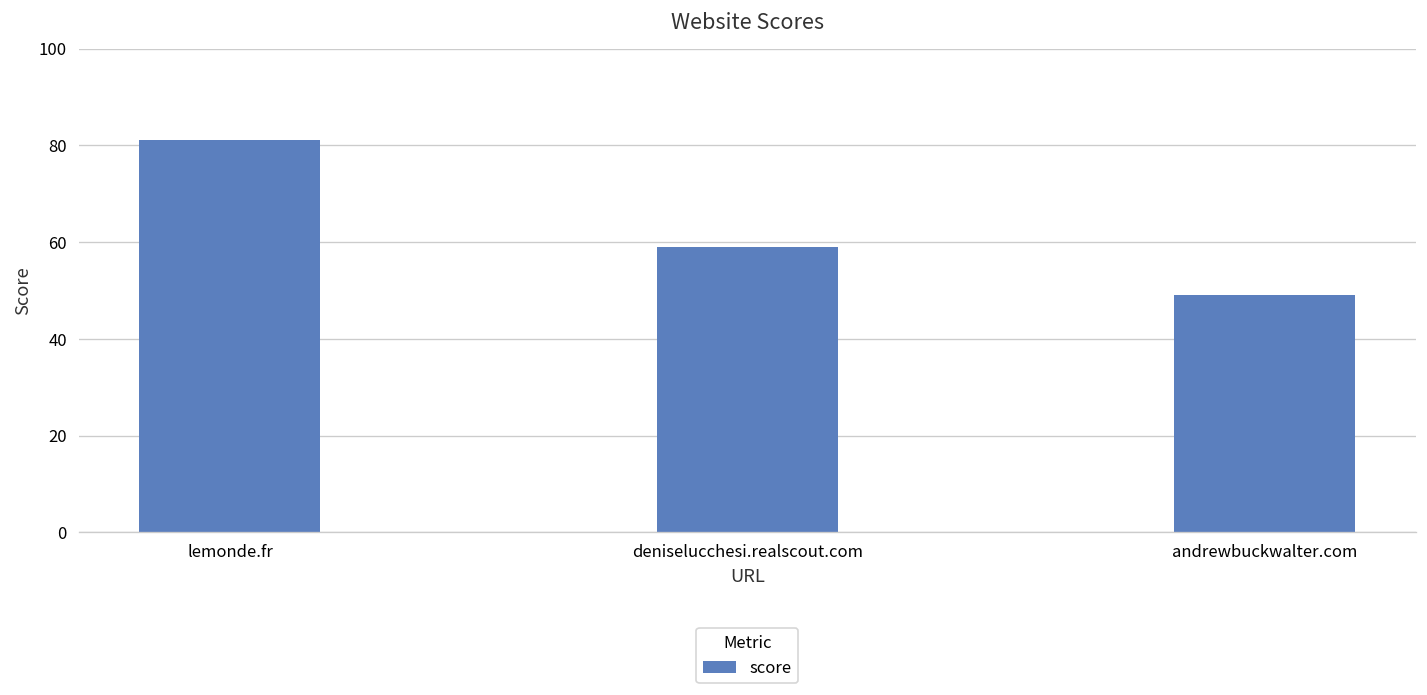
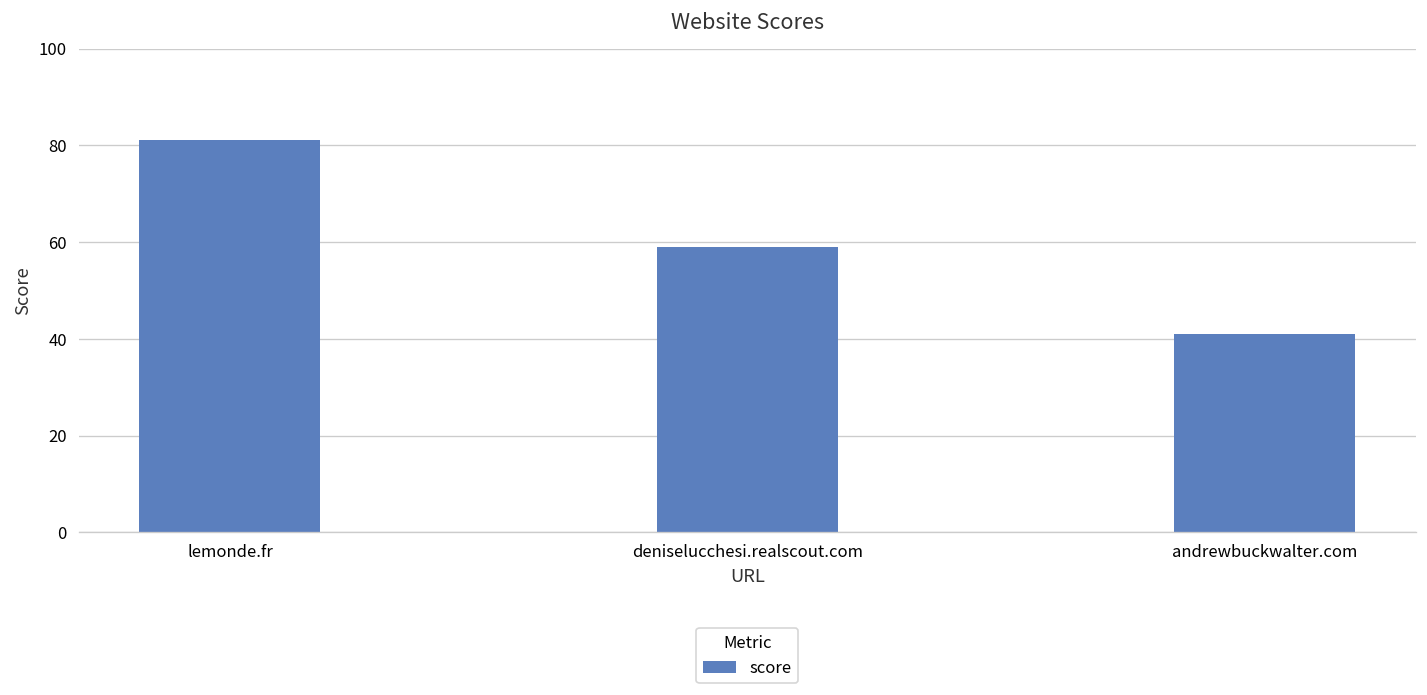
andrewbuckwalter.com: 49 -> 41
